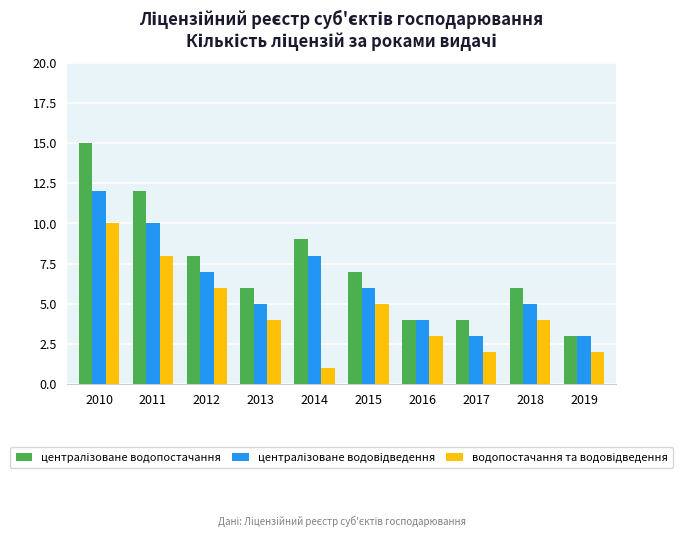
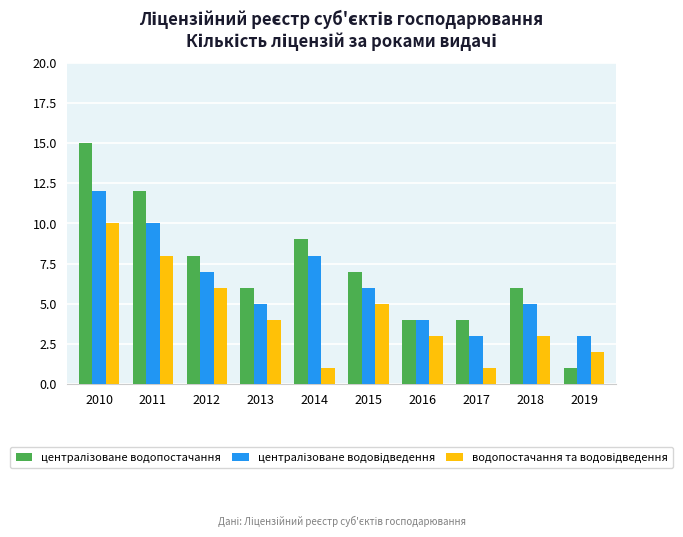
водопостачання та водовідведення, 2017: 2 -> 1
водопостачання та водовідведення, 2018: 4 -> 3
централізоване водопостачання, 2019: 3 -> 1
